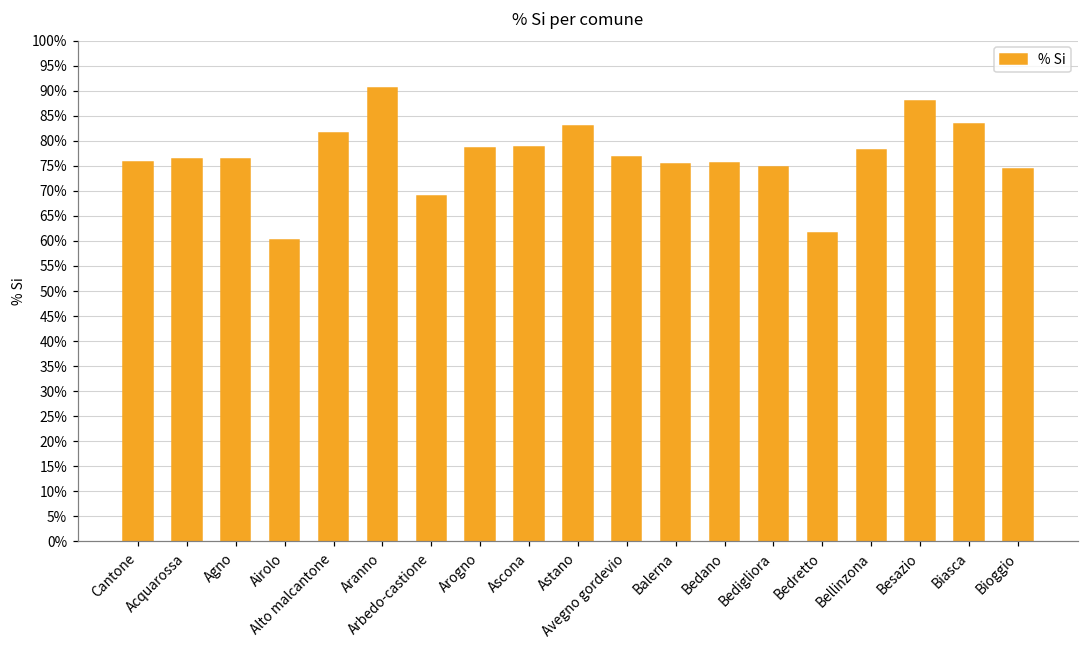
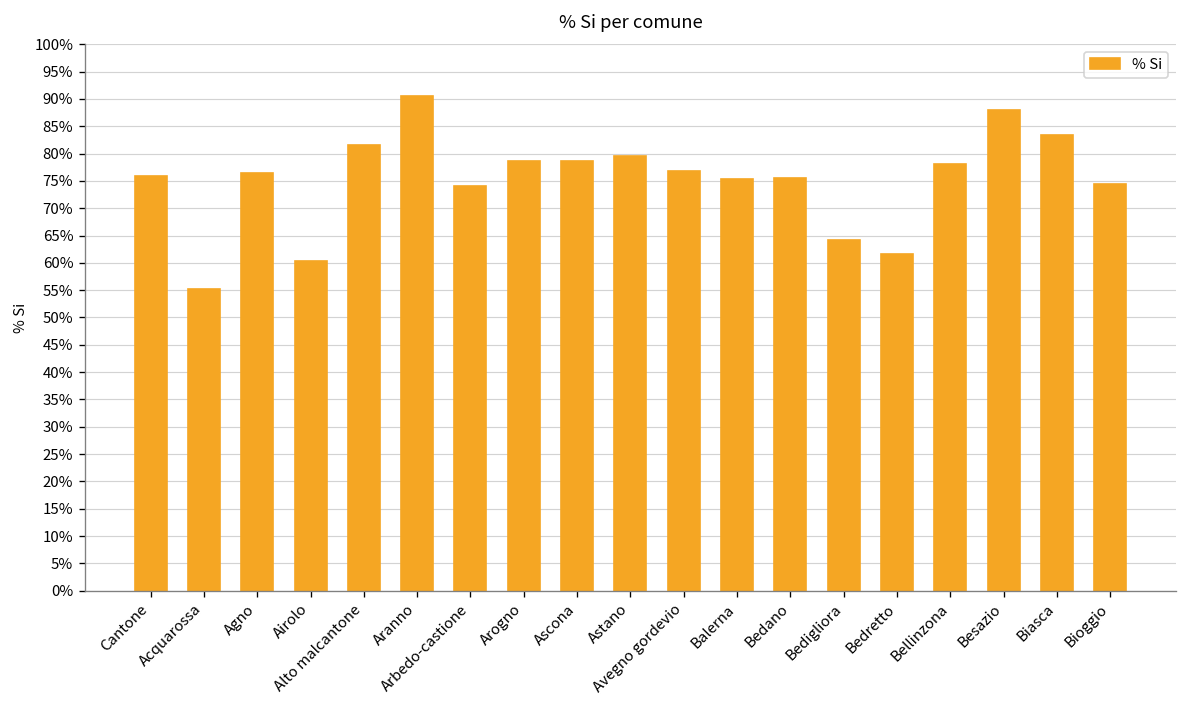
Acquarossa: 76% -> 55%
Arbedo-castione: 69% -> 74%
Astano: 83% -> 80%
Bedigliora: 75% -> 64%
